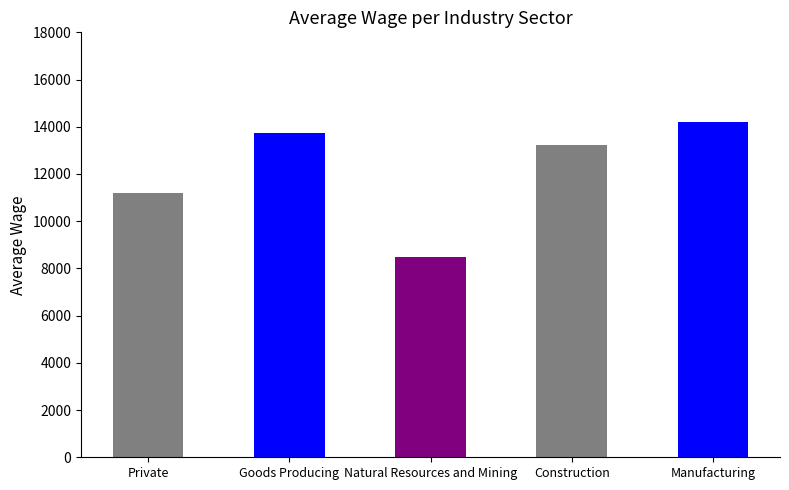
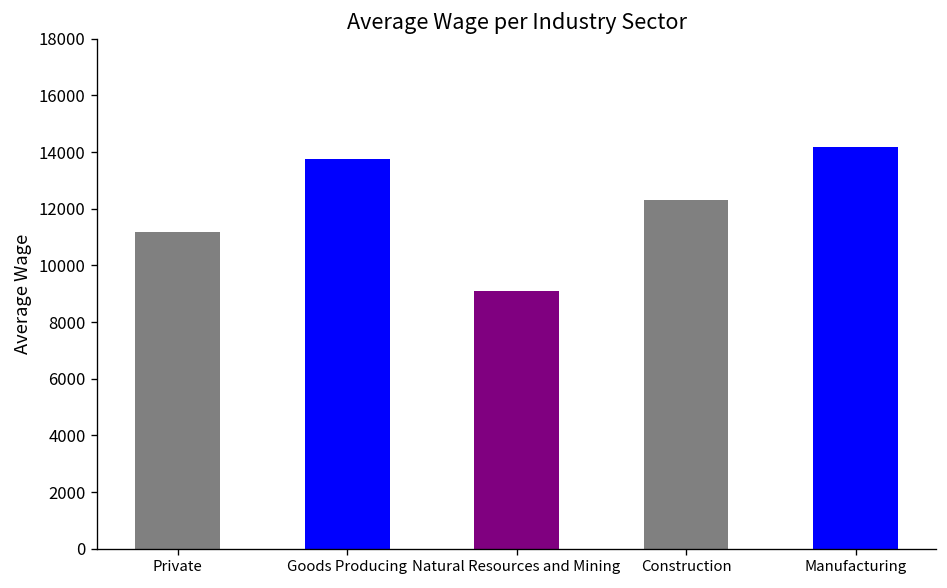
Natural Resources and Mining: 8500 -> 9100
Construction: 13200 -> 12300
